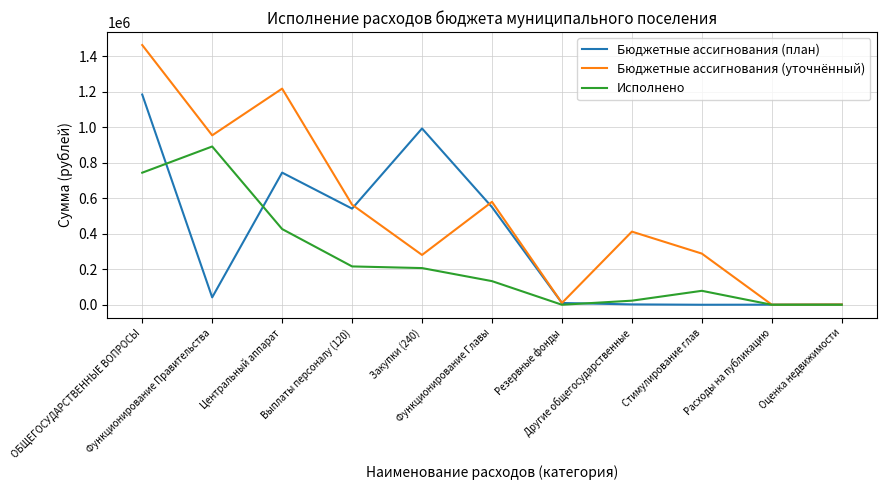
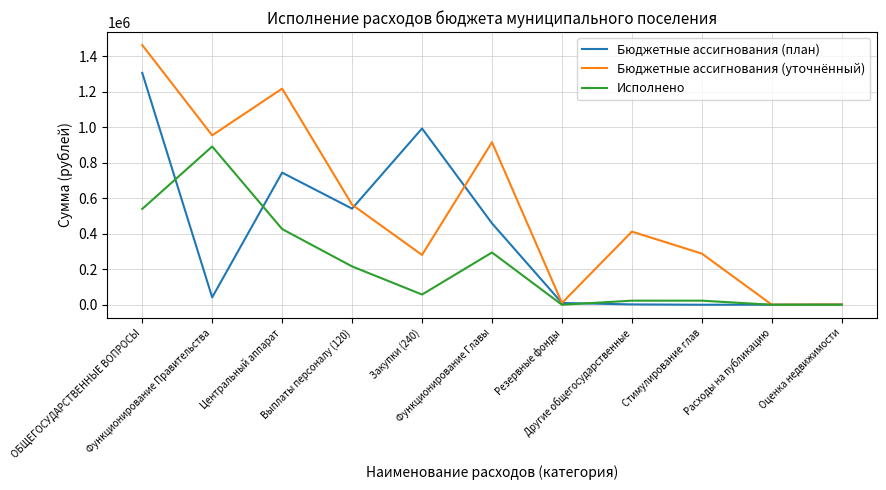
Бюджетные ассигнования (план), ОБЩЕГОСУДАРСТВЕННЫЕ ВОПРОСЫ: 1180000 -> 1310000
Исполнено, ОБЩЕГОСУДАРСТВЕННЫЕ ВОПРОСЫ: 740000 -> 540000
Исполнено, Закупки (240): 210000 -> 60000
Бюджетные ассигнования (план), Функционирование Главы: 550000 -> 460000
Бюджетные ассигнования (уточнённый), Функционирование Главы: 580000 -> 920000
Исполнено, Функционирование Главы: 130000 -> 290000
Исполнено, Стимулирование глав: 80000 -> 20000
